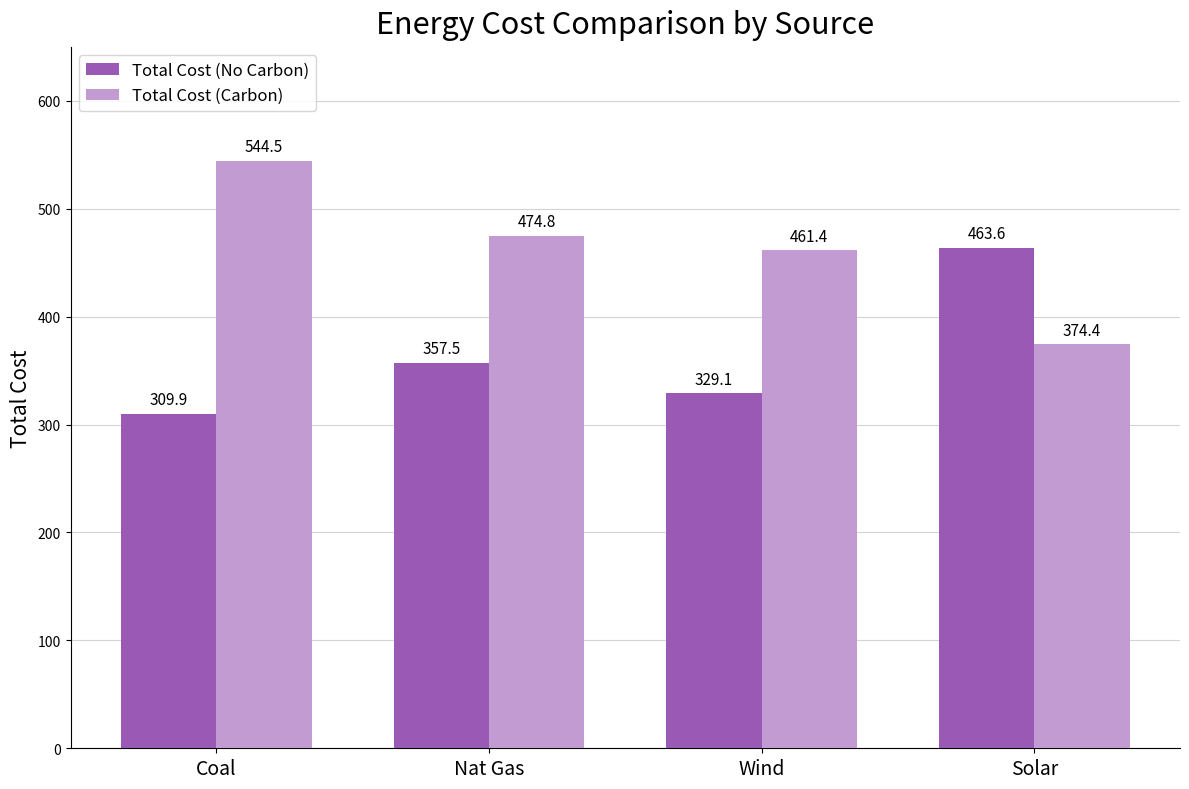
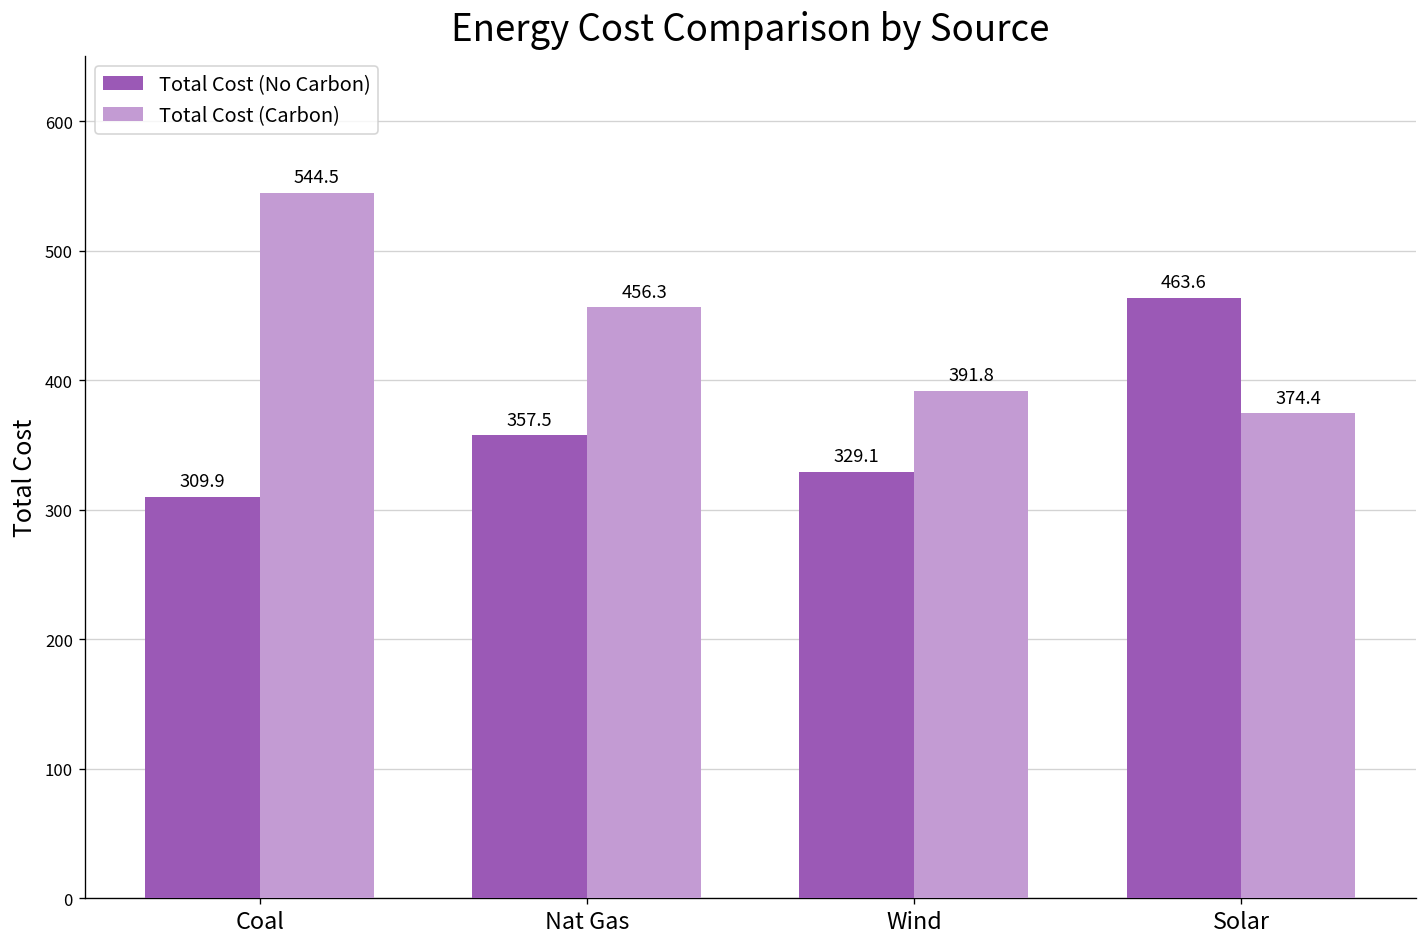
Total Cost (Carbon), Nat Gas: 474.8 -> 456.3
Total Cost (Carbon), Wind: 461.4 -> 391.8
